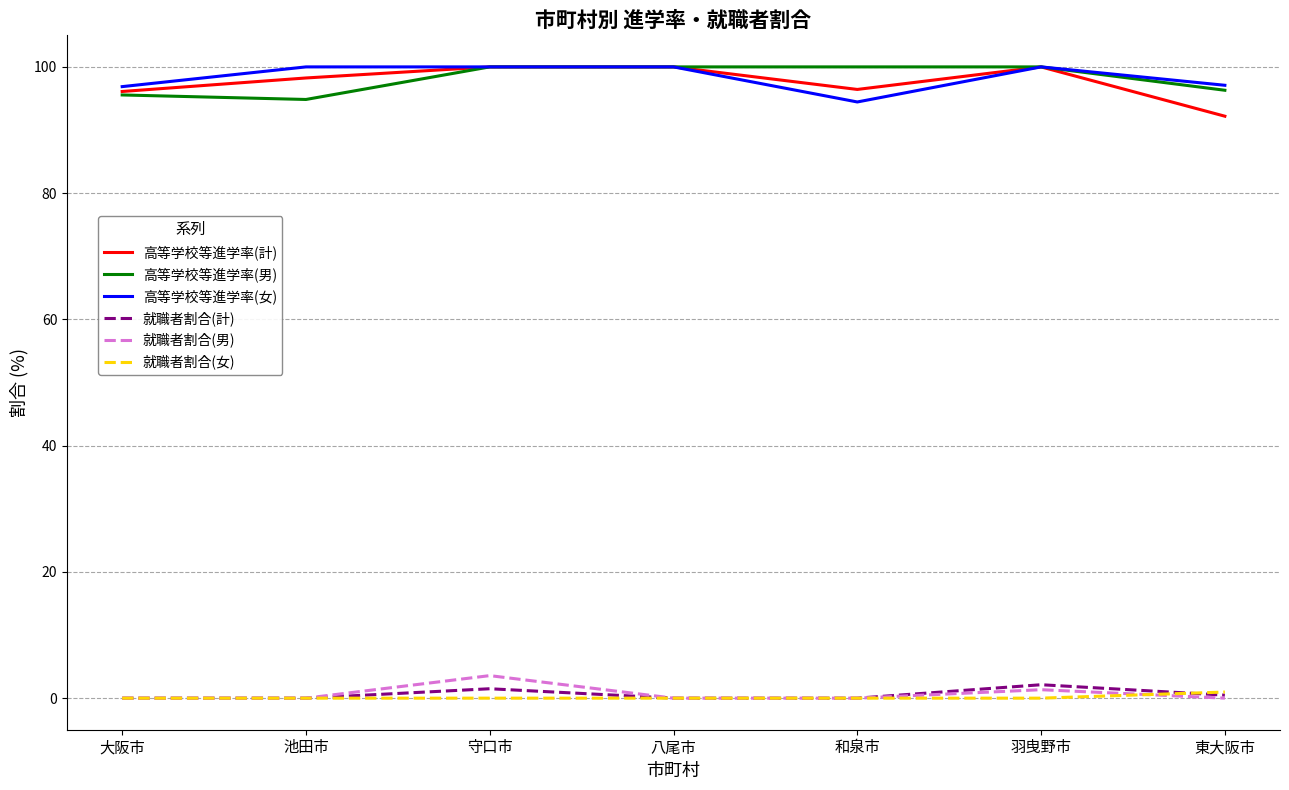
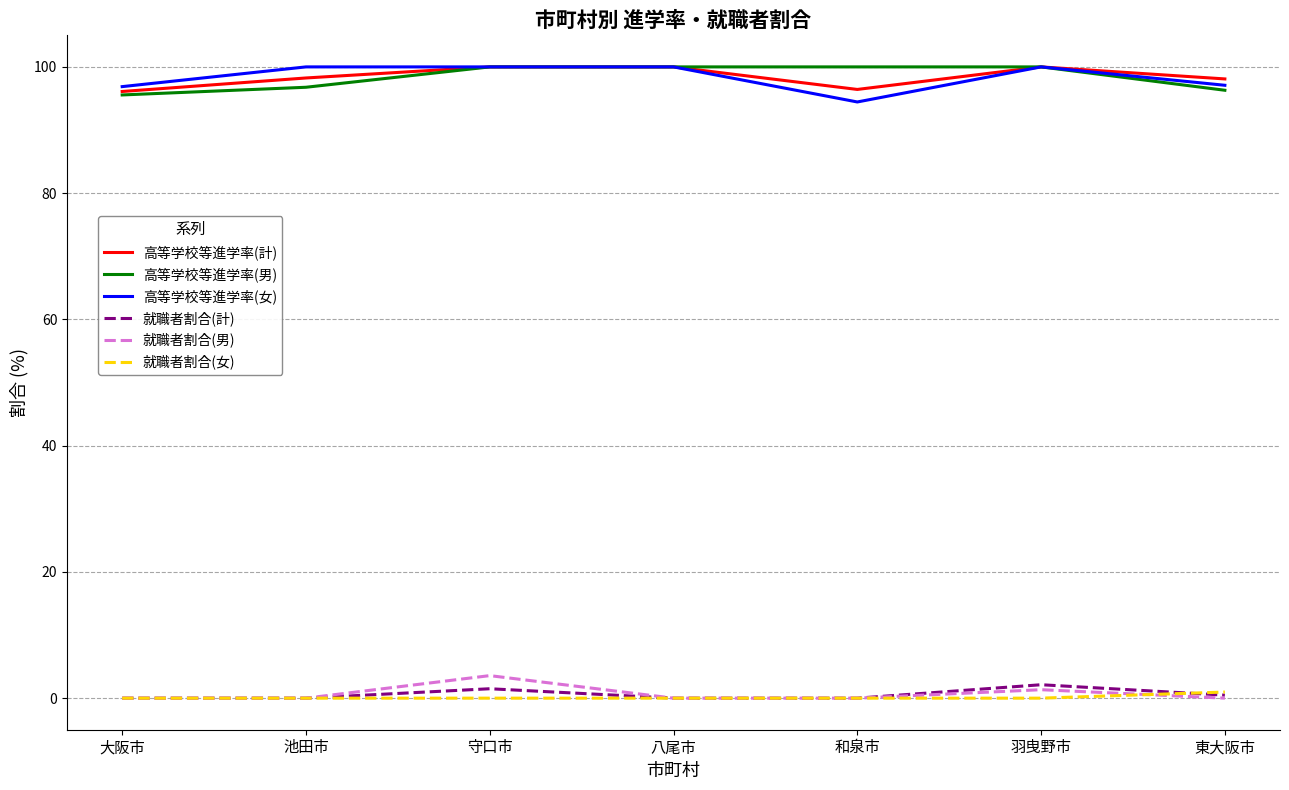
高等学校等進学率(男), 池田市: 95 -> 97
高等学校等進学率(計), 東大阪市: 92 -> 98
